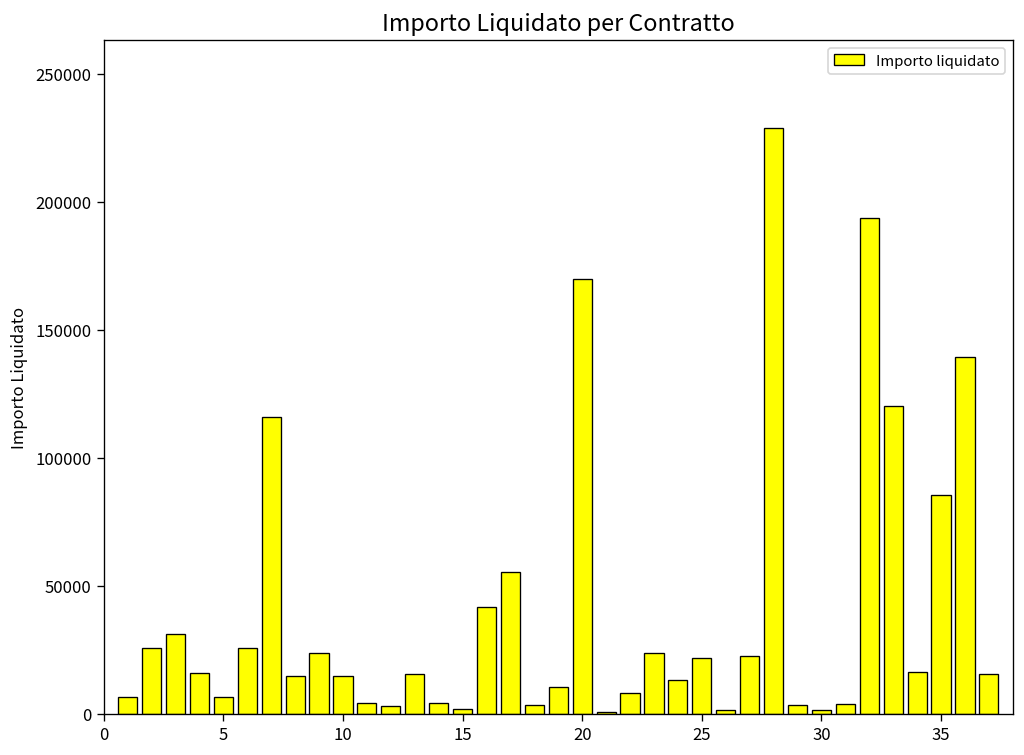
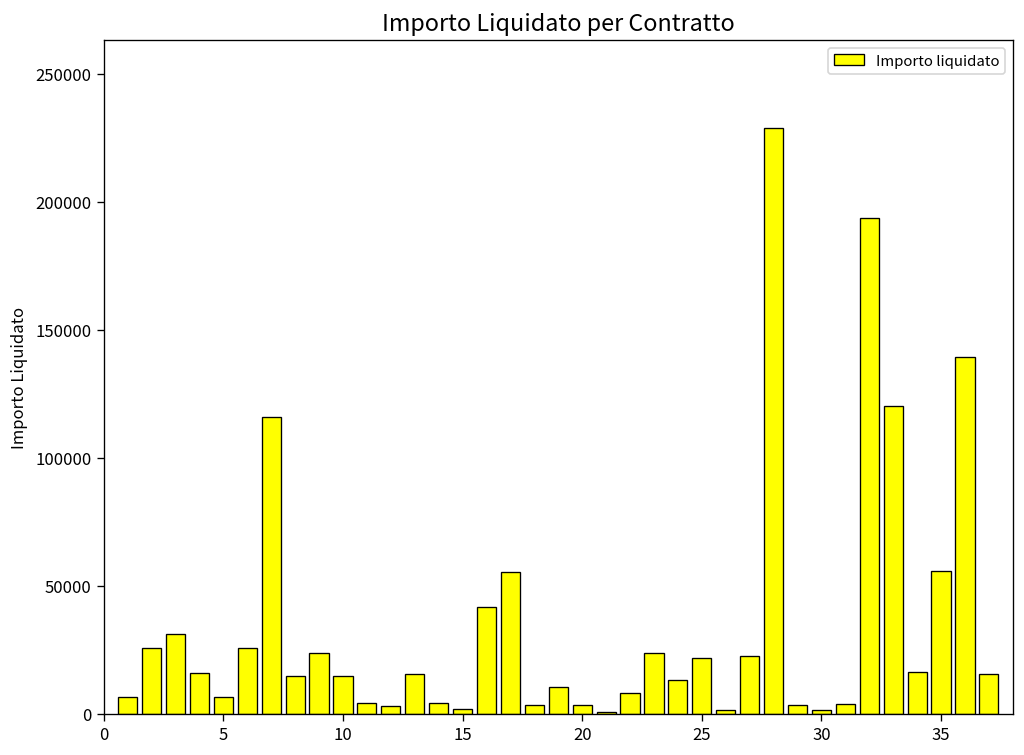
20: 170000 -> 3000
35: 86000 -> 56000
